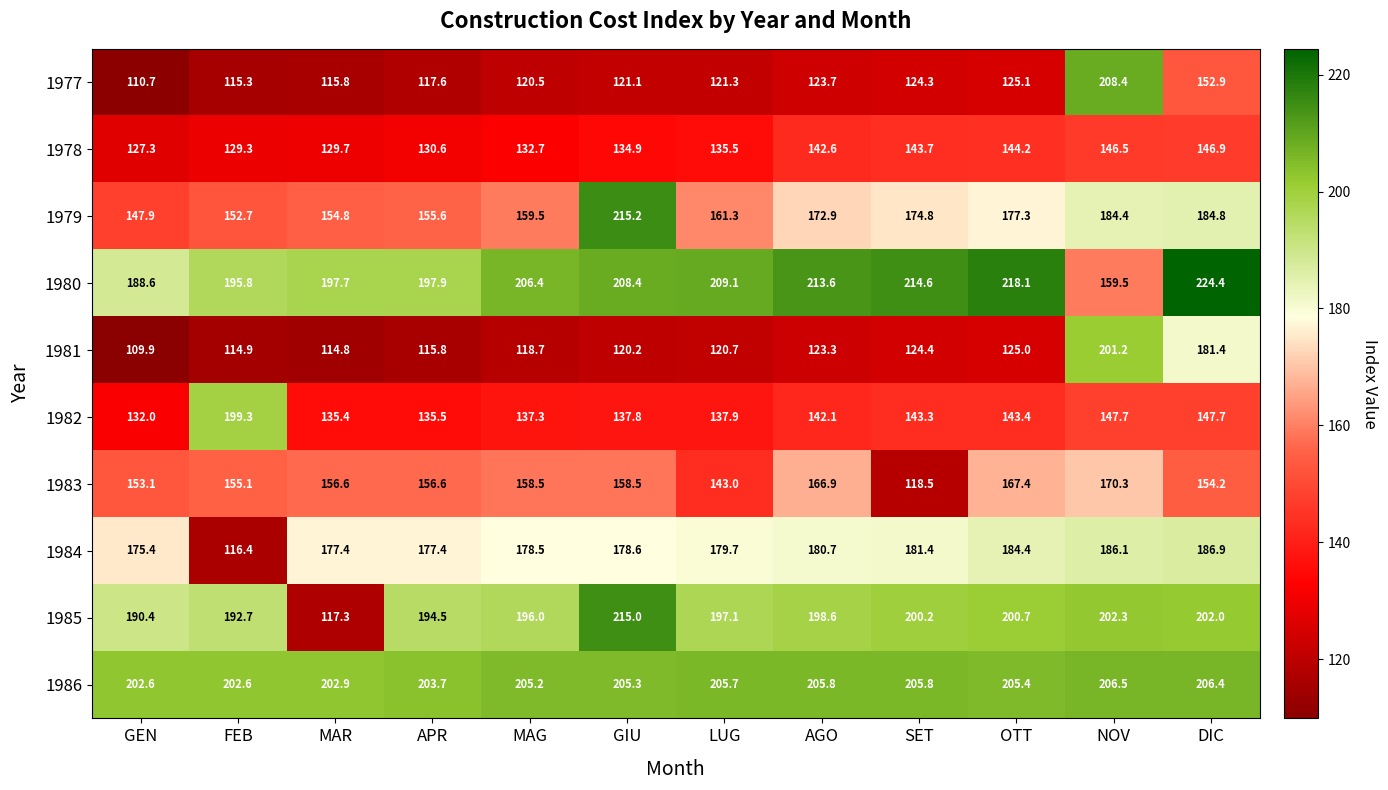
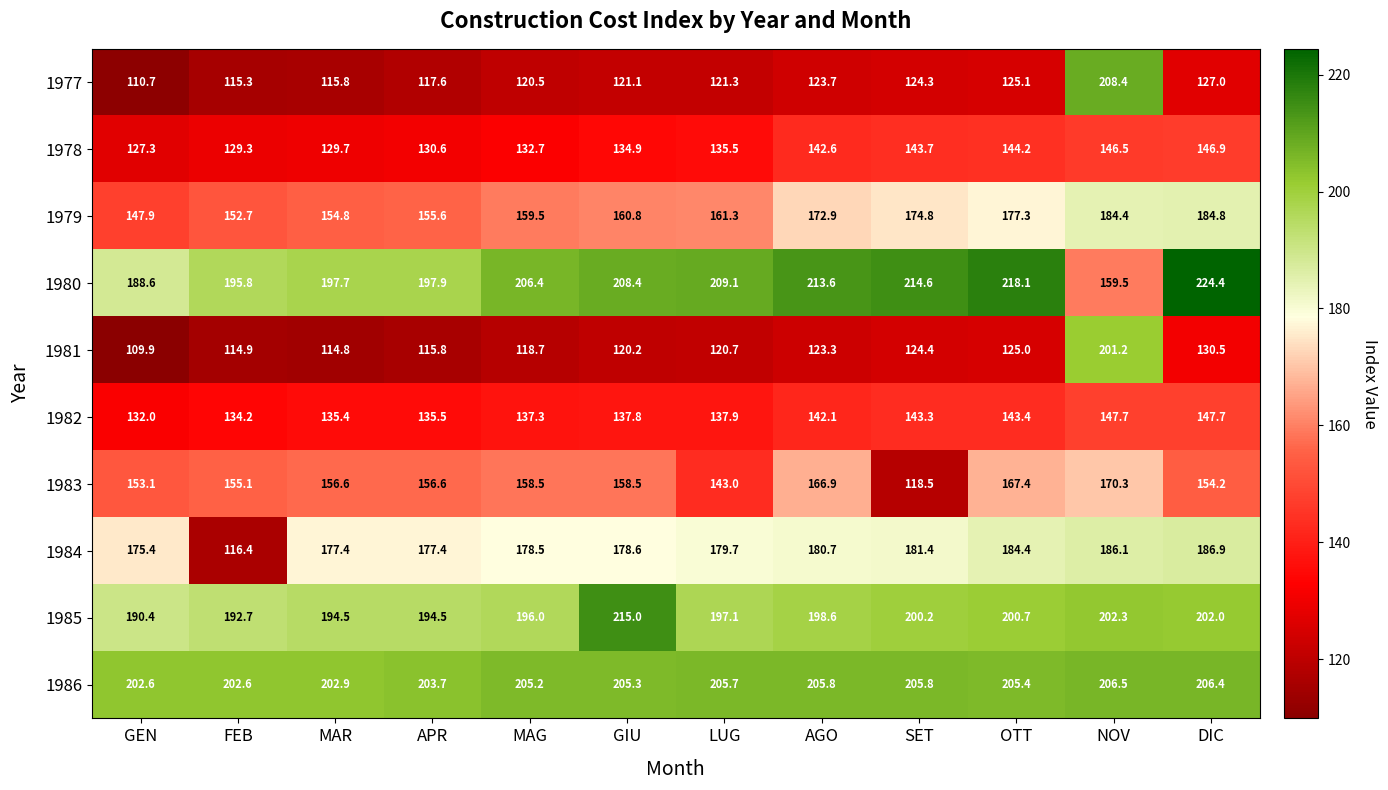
1977, DIC: 152.9 -> 127.0
1979, GIU: 215.2 -> 160.8
1981, DIC: 181.4 -> 130.5
1982, FEB: 199.3 -> 134.2
1985, MAR: 117.3 -> 194.5
